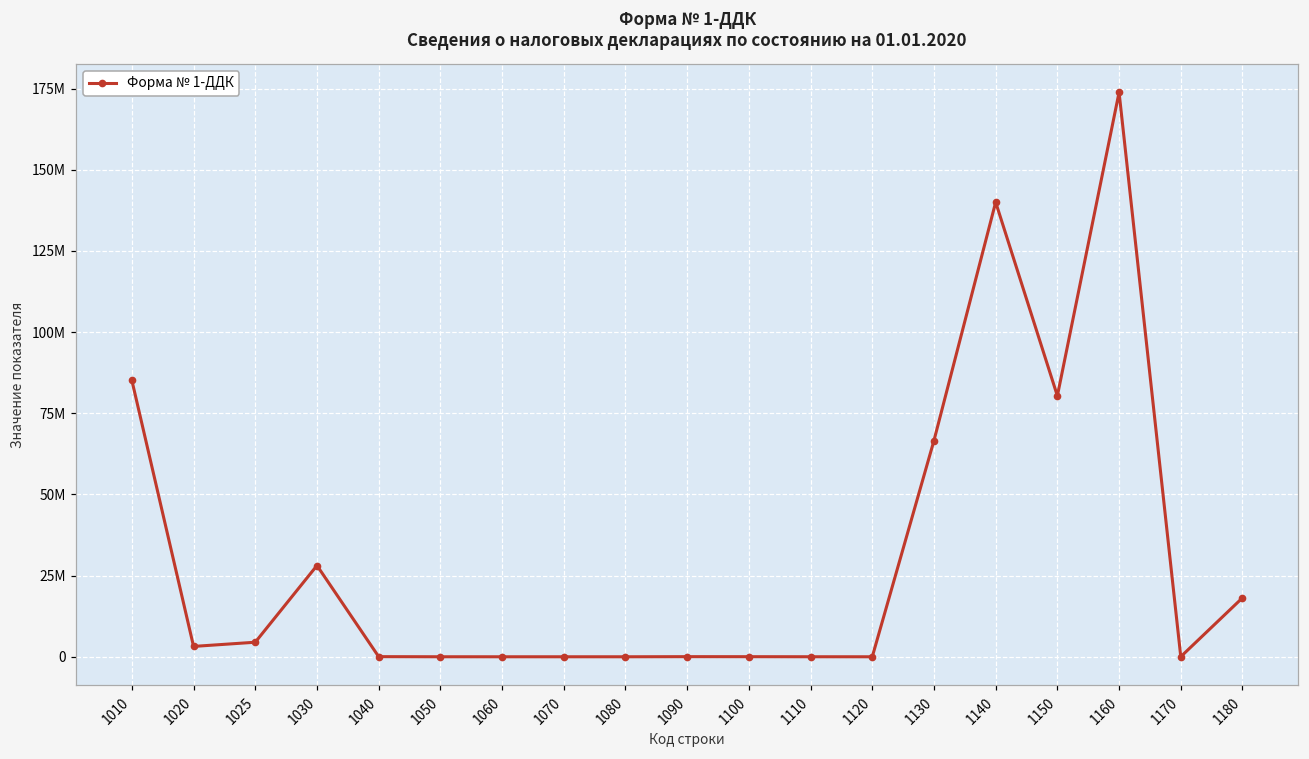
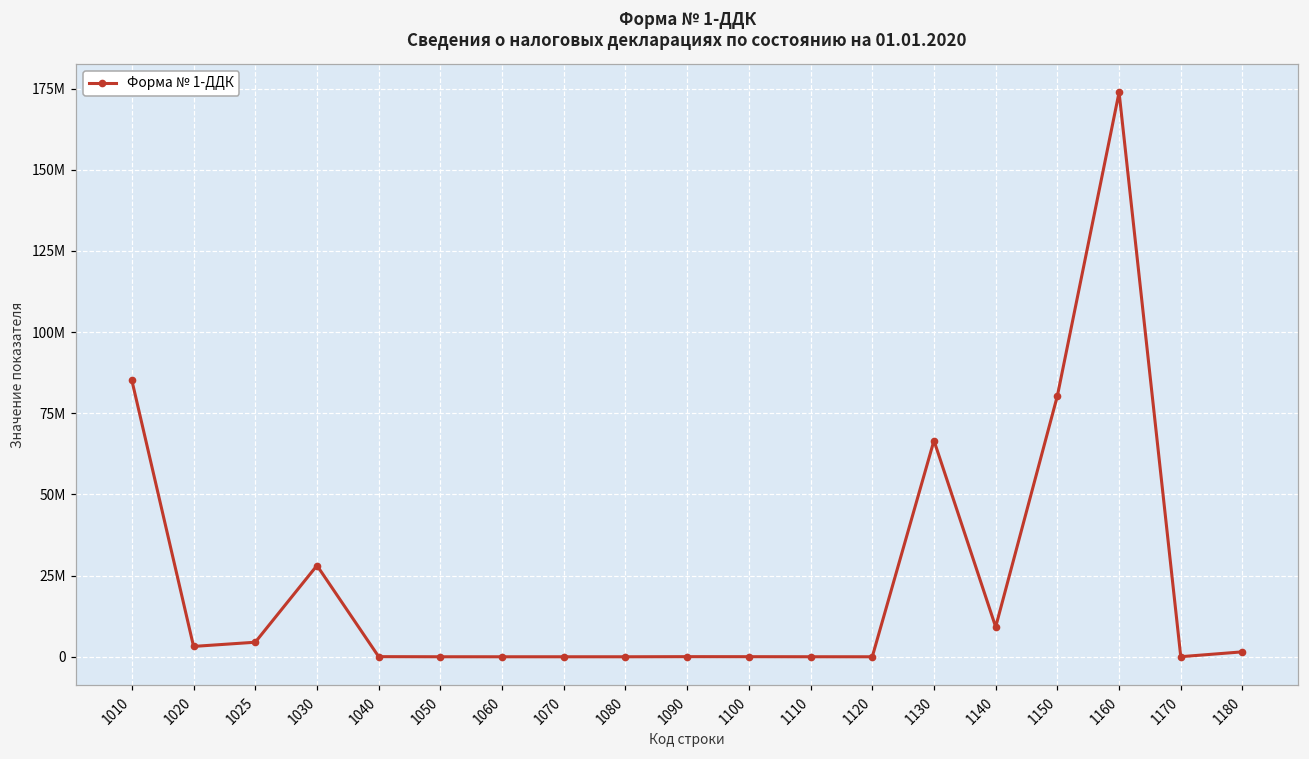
1140: 140000000 -> 9000000
1180: 18000000 -> 2000000
